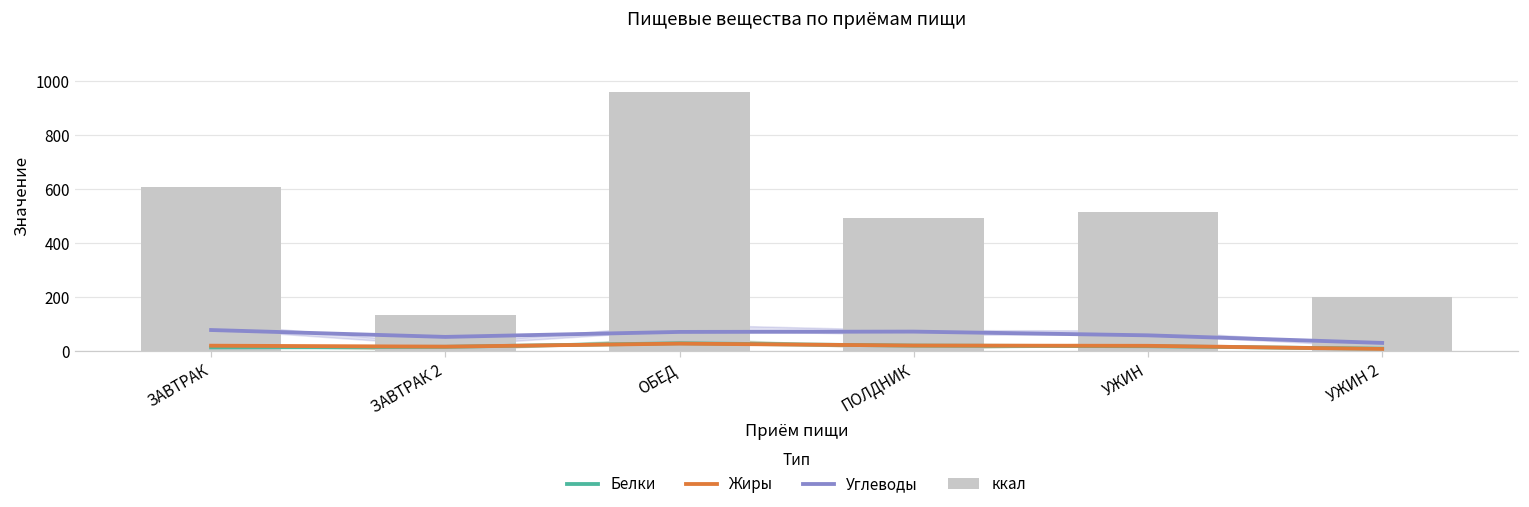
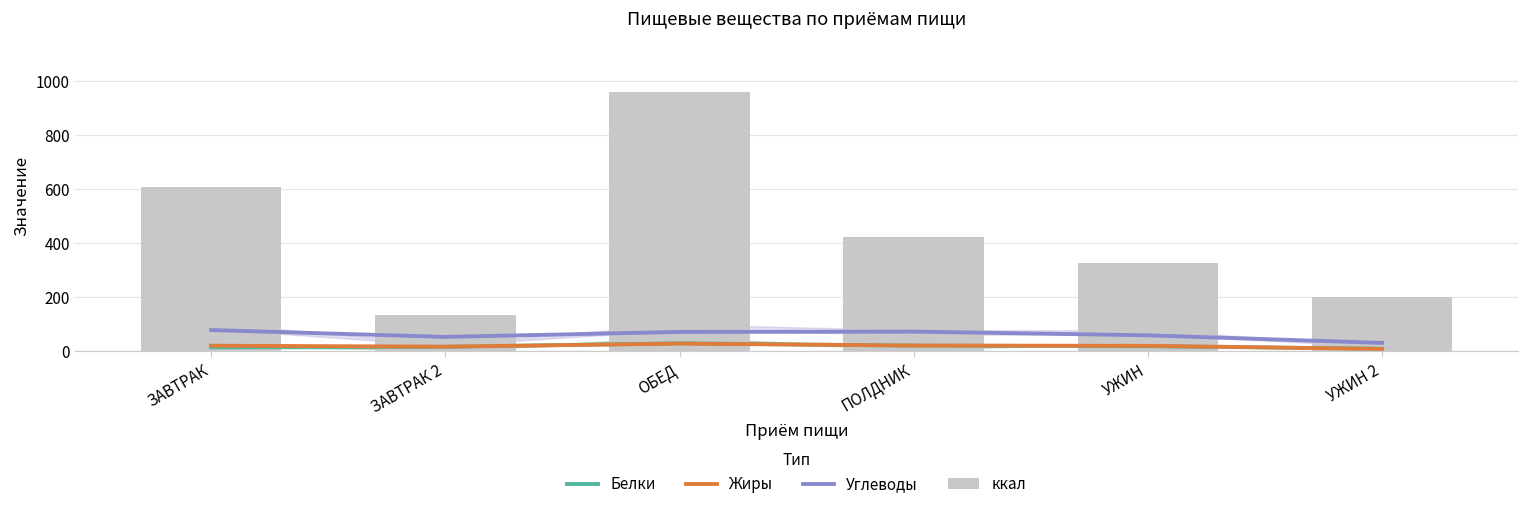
ккал, ПОЛДНИК: 490 -> 420
ккал, УЖИН: 520 -> 330
